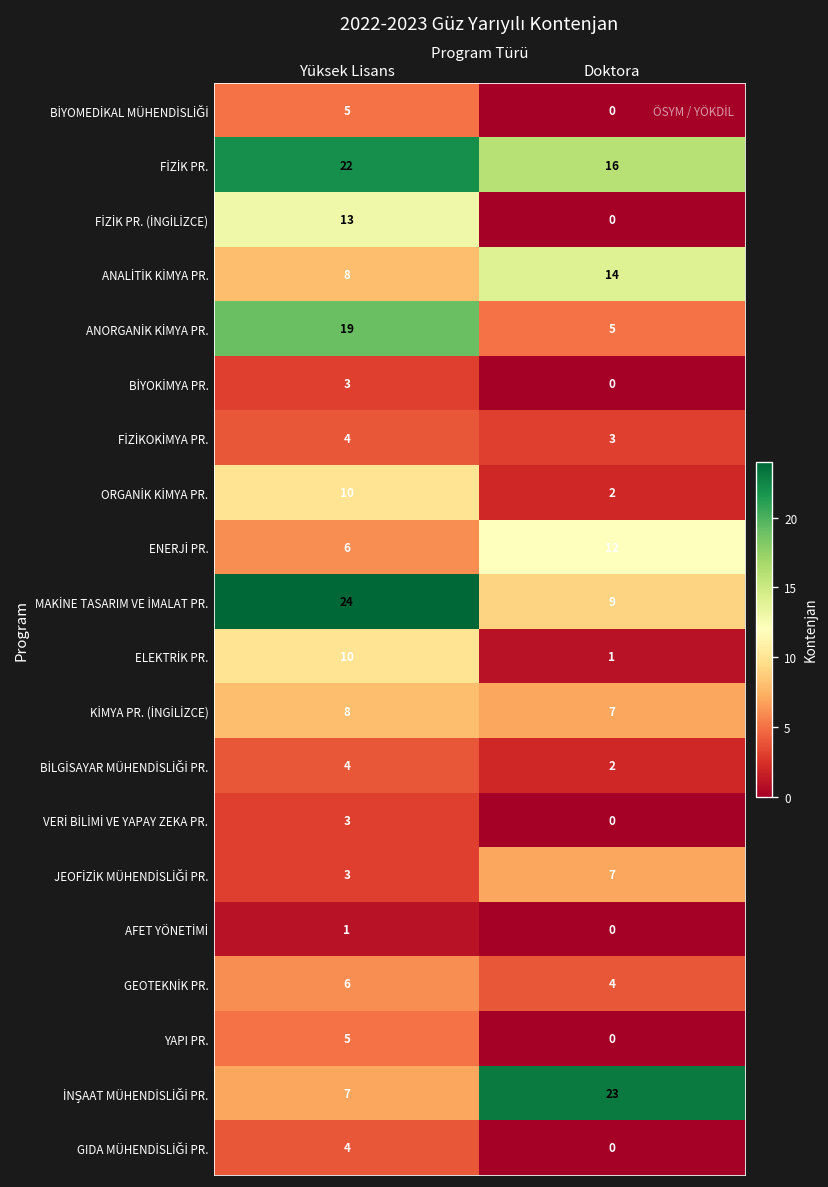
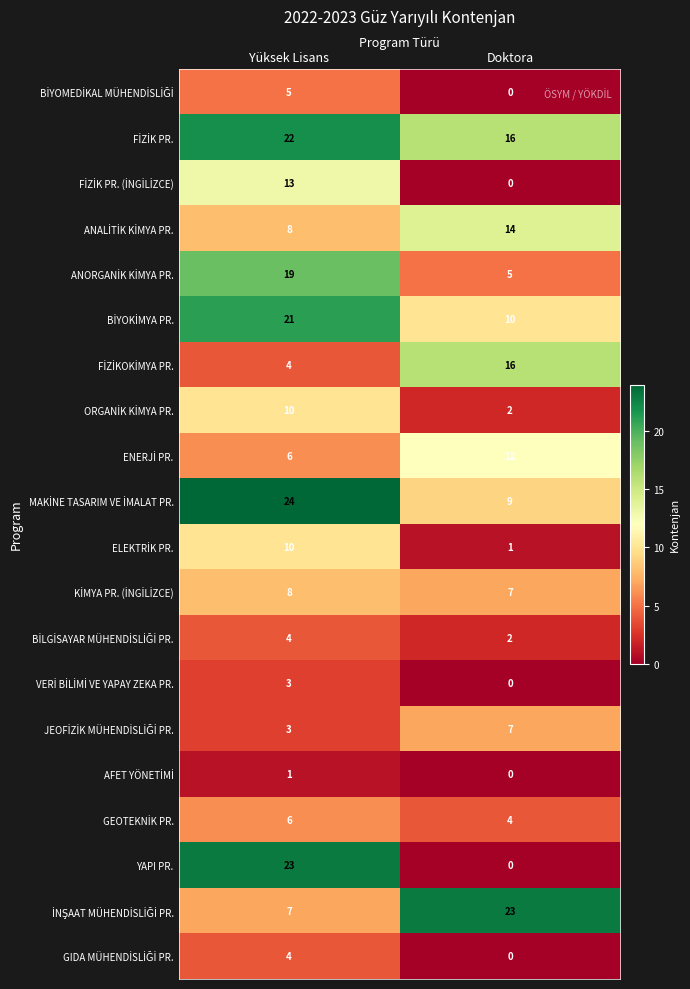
BİYOKİMYA PR., Yüksek Lisans: 3 -> 21
BİYOKİMYA PR., Doktora: 0 -> 10
FİZİKOKİMYA PR., Doktora: 3 -> 16
YAPI PR., Yüksek Lisans: 5 -> 23
